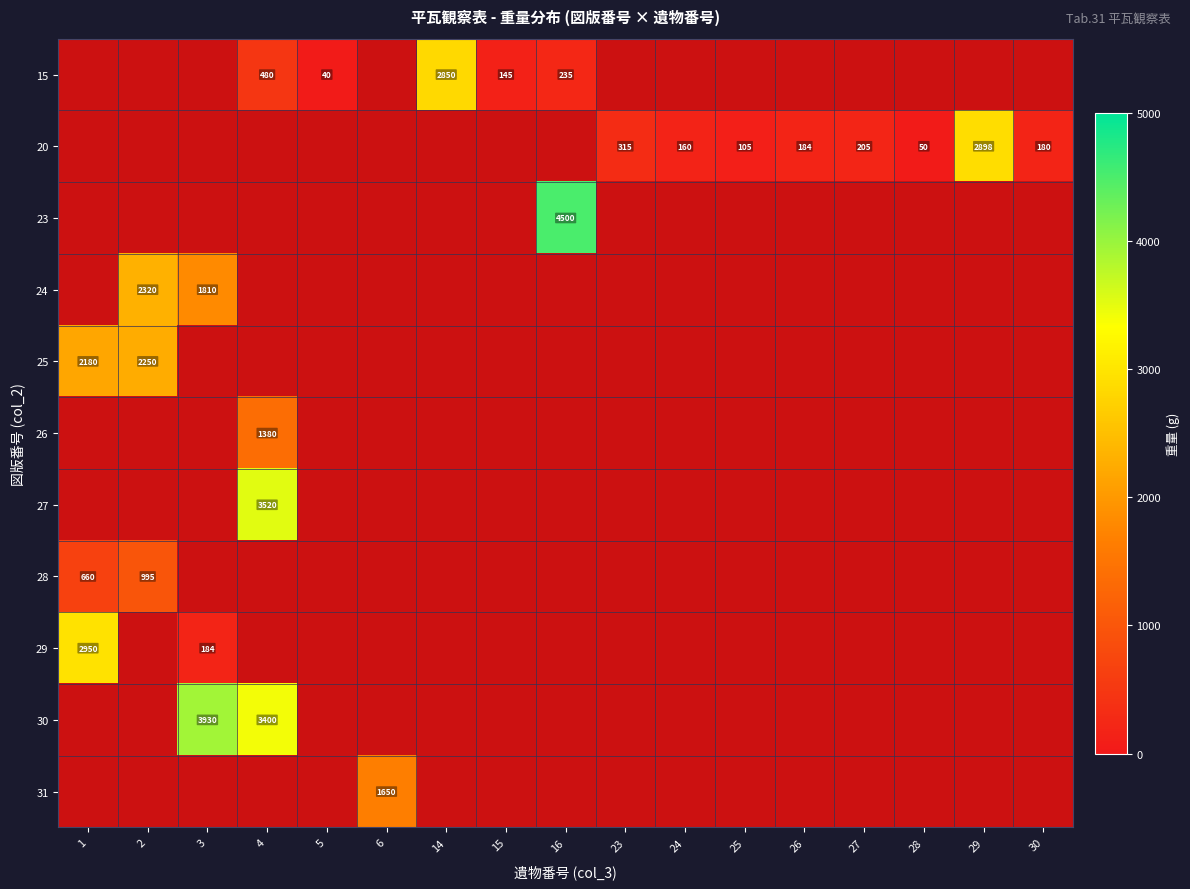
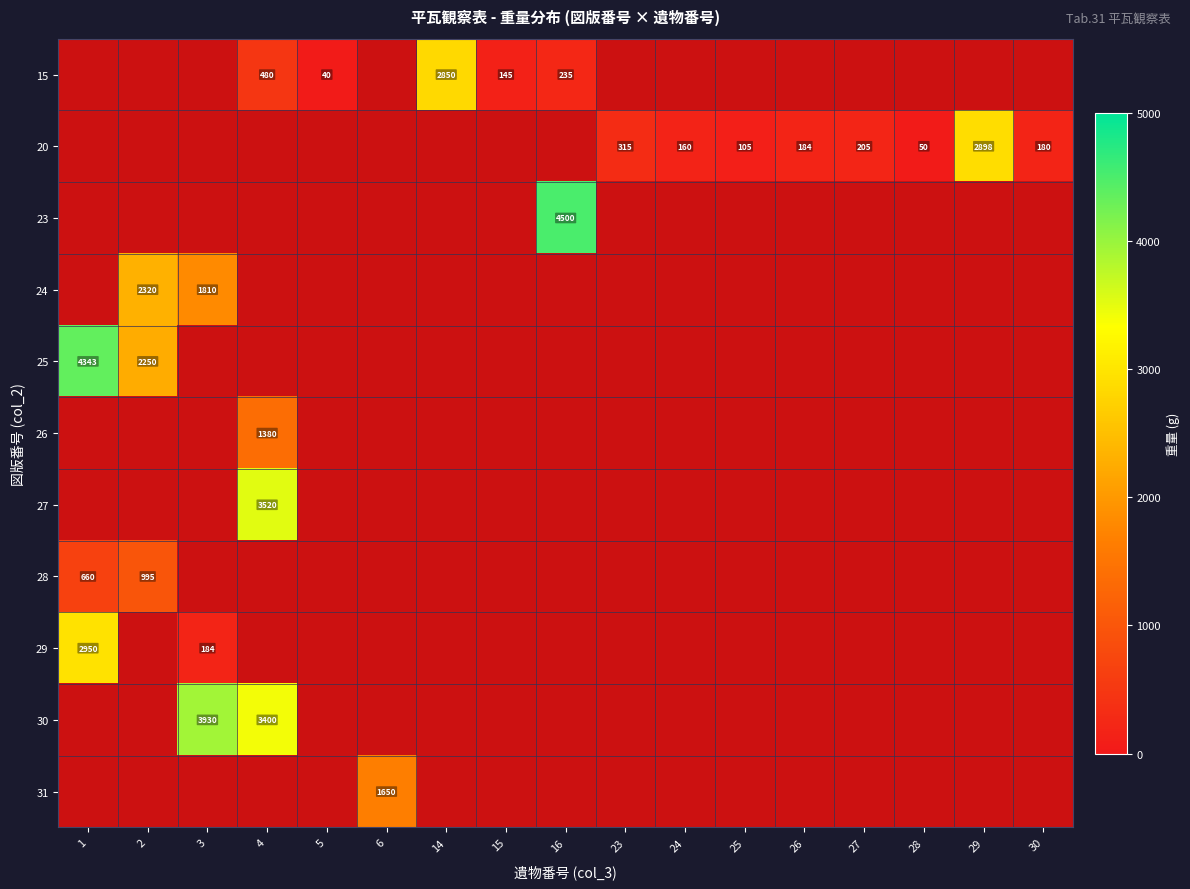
25, 1: 2180 -> 4343
